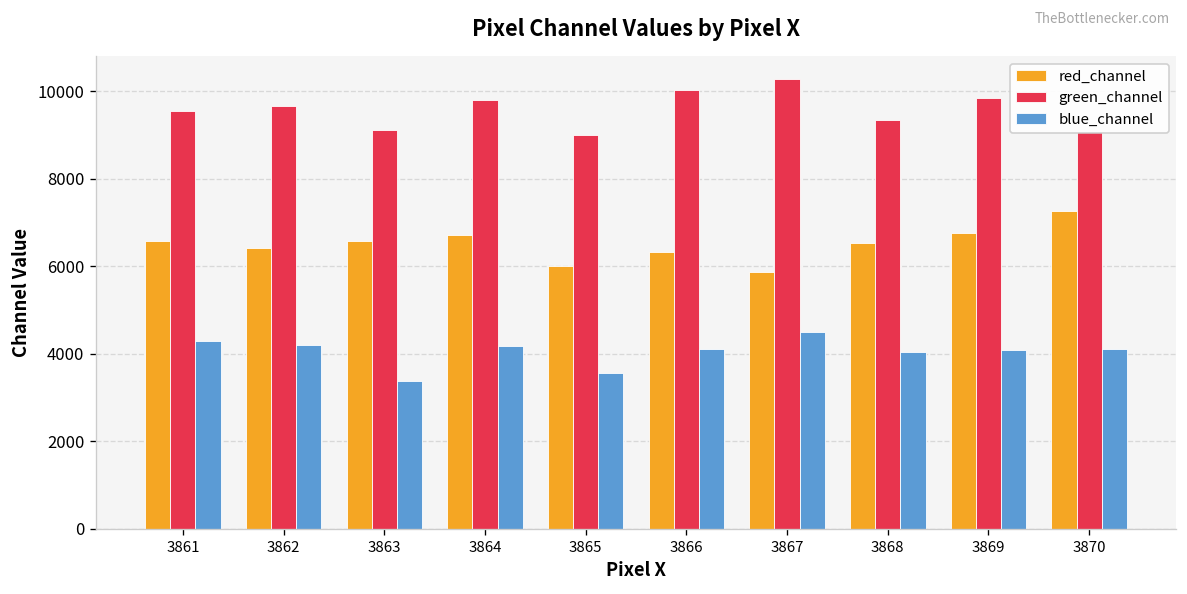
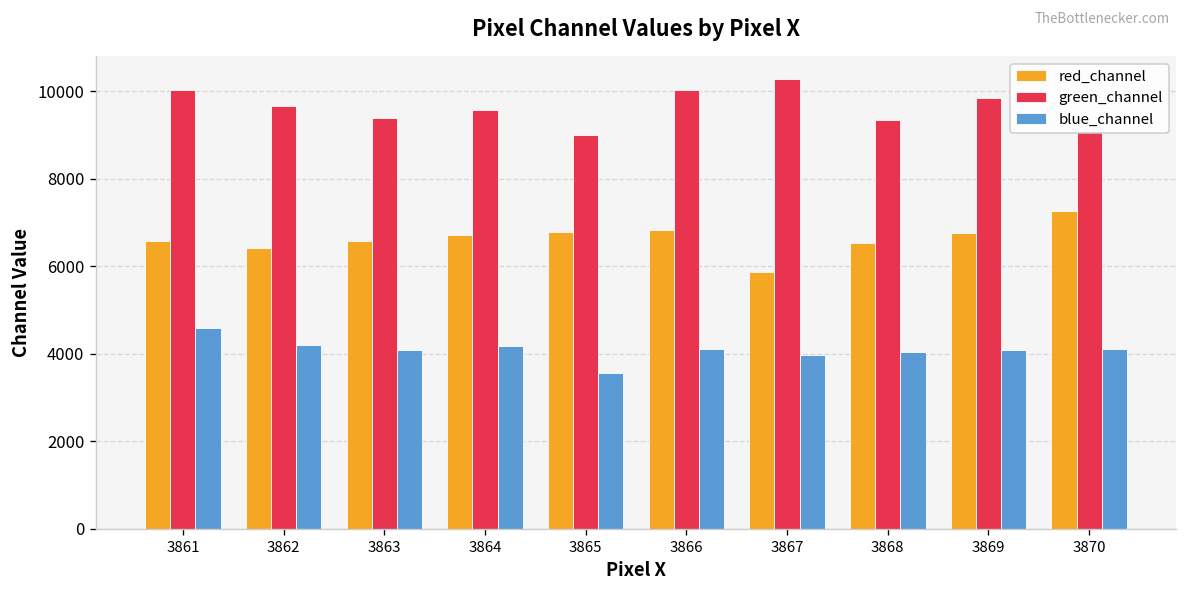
green_channel, 3861: 9500 -> 10000
blue_channel, 3861: 4300 -> 4600
green_channel, 3863: 9100 -> 9400
blue_channel, 3863: 3400 -> 4100
green_channel, 3864: 9800 -> 9600
red_channel, 3865: 6000 -> 6800
red_channel, 3866: 6300 -> 6800
blue_channel, 3867: 4500 -> 4000
